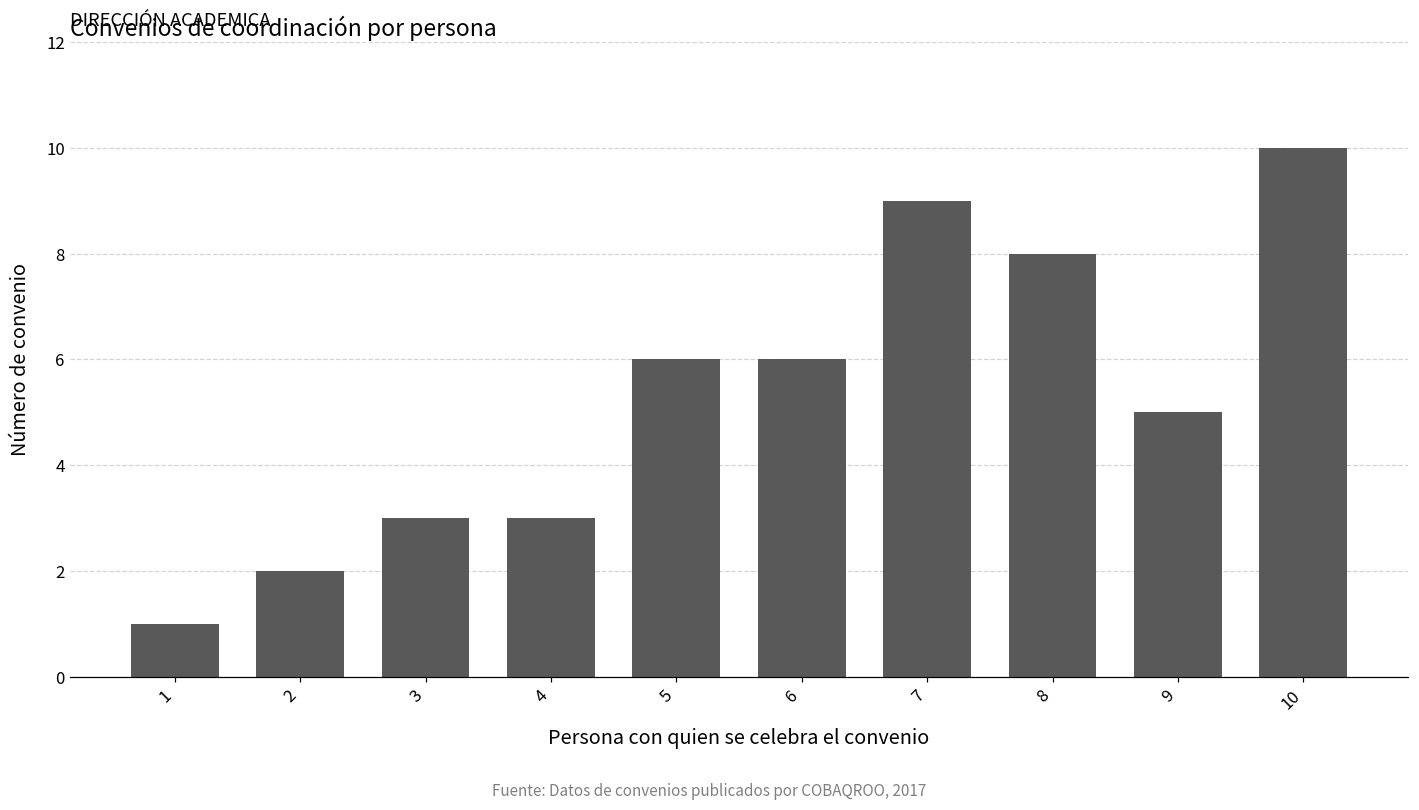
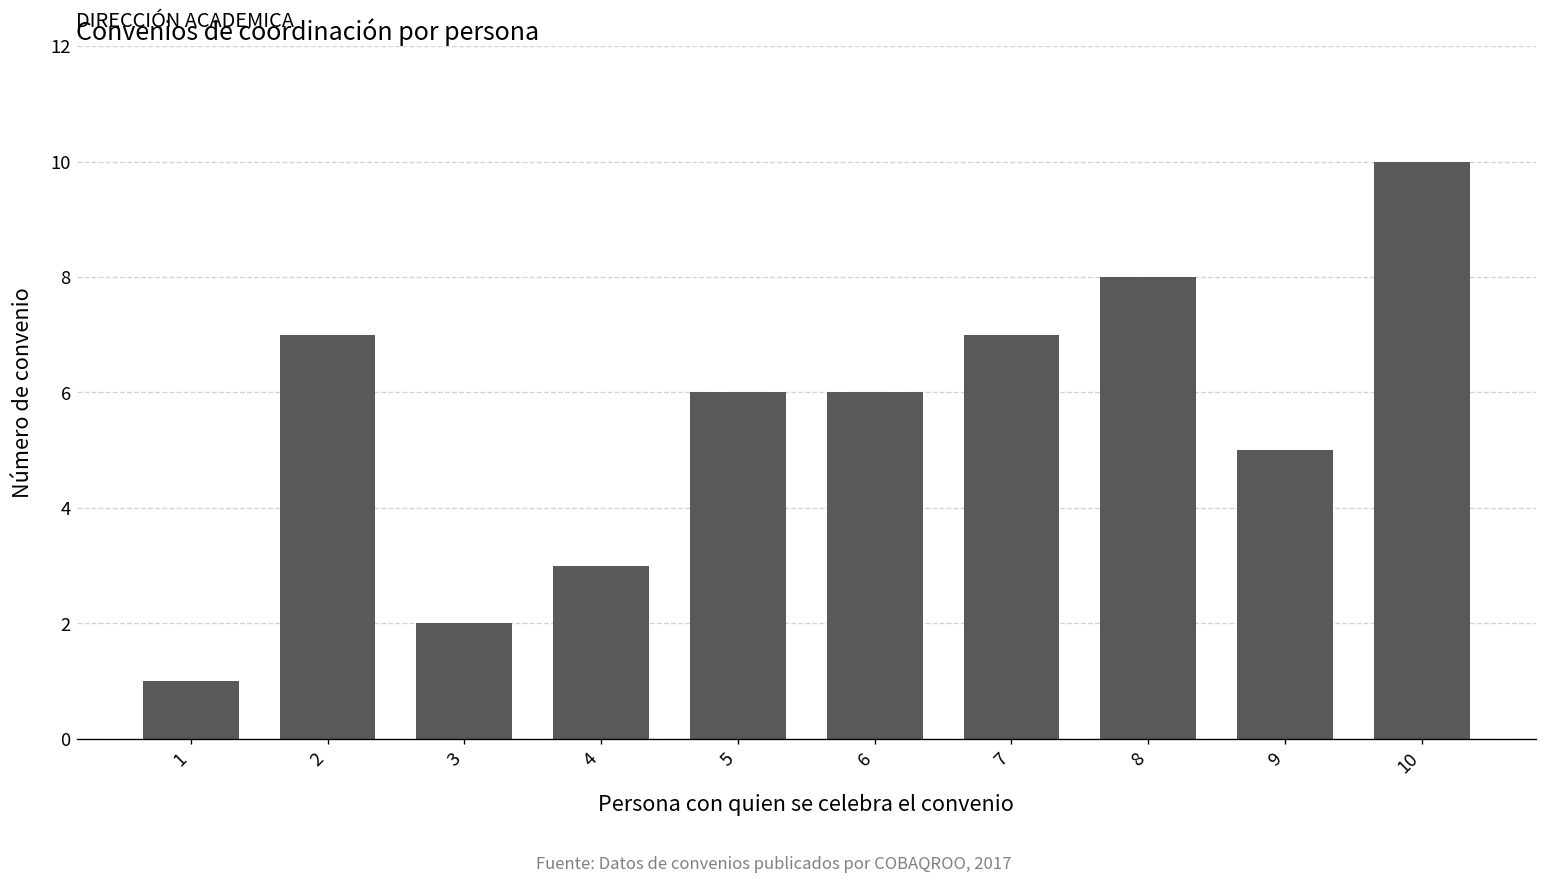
2: 2 -> 7
3: 3 -> 2
7: 9 -> 7
